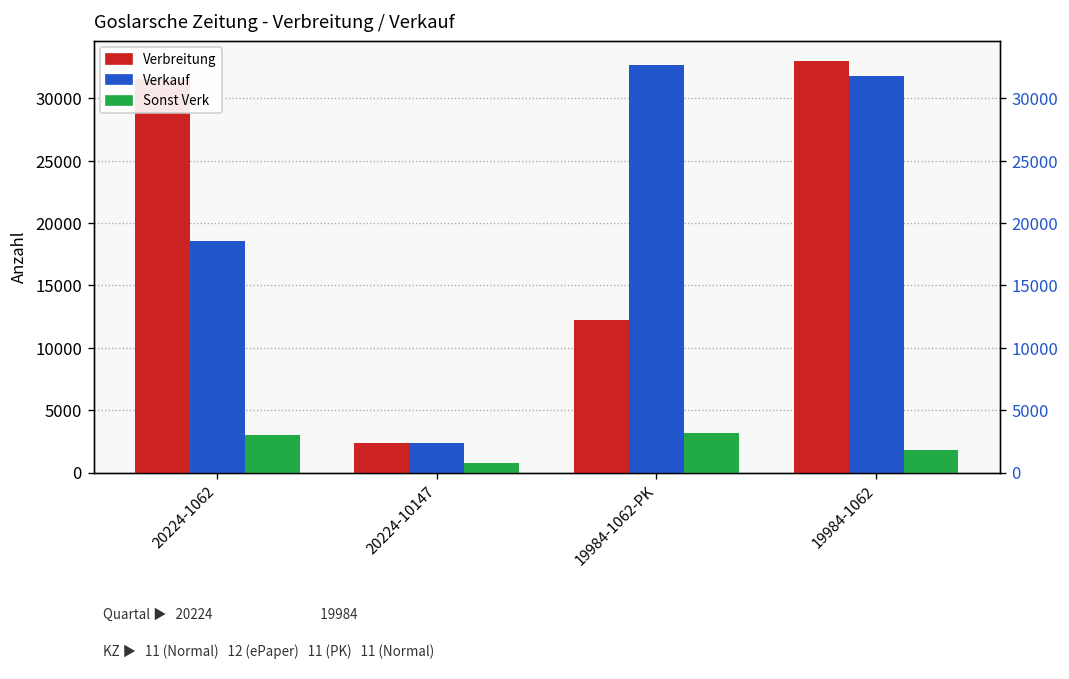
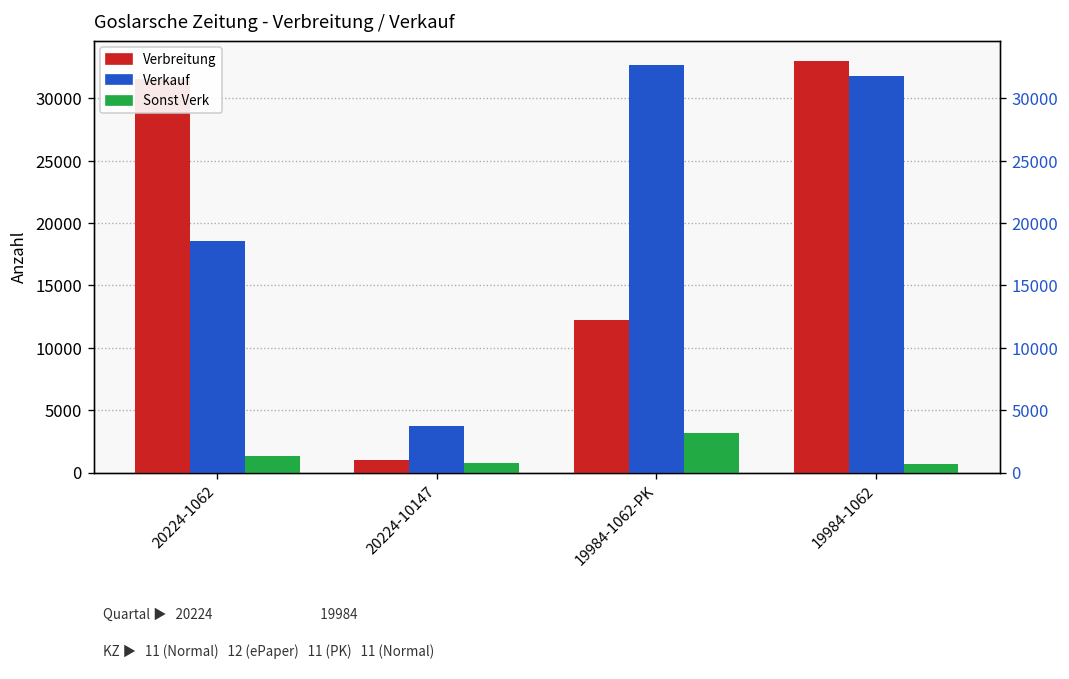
Sonst Verk, 20224-1062: 3000 -> 1300
Verbreitung, 20224-10147: 2400 -> 1000
Verkauf, 20224-10147: 2300 -> 3700
Sonst Verk, 19984-1062: 1800 -> 700
